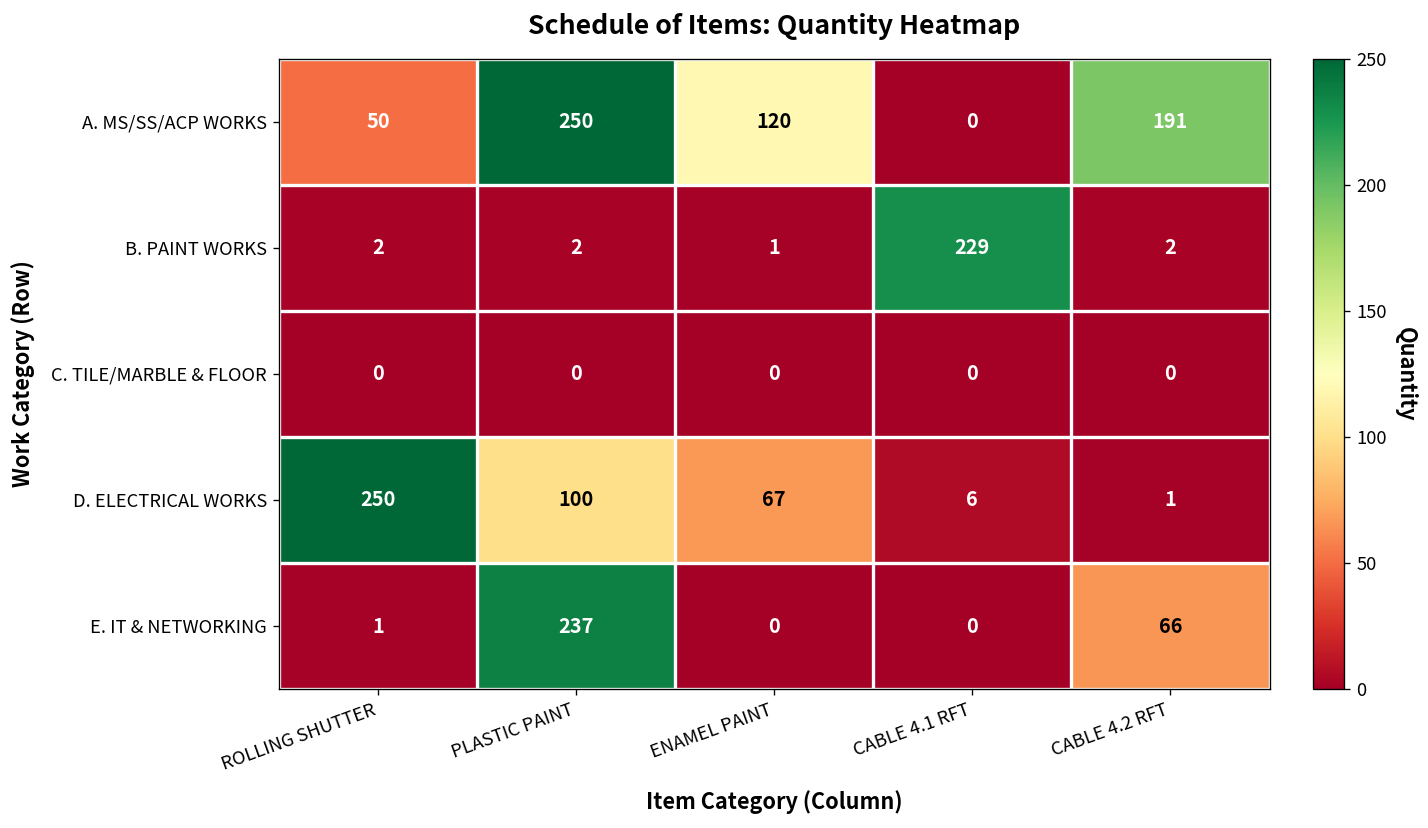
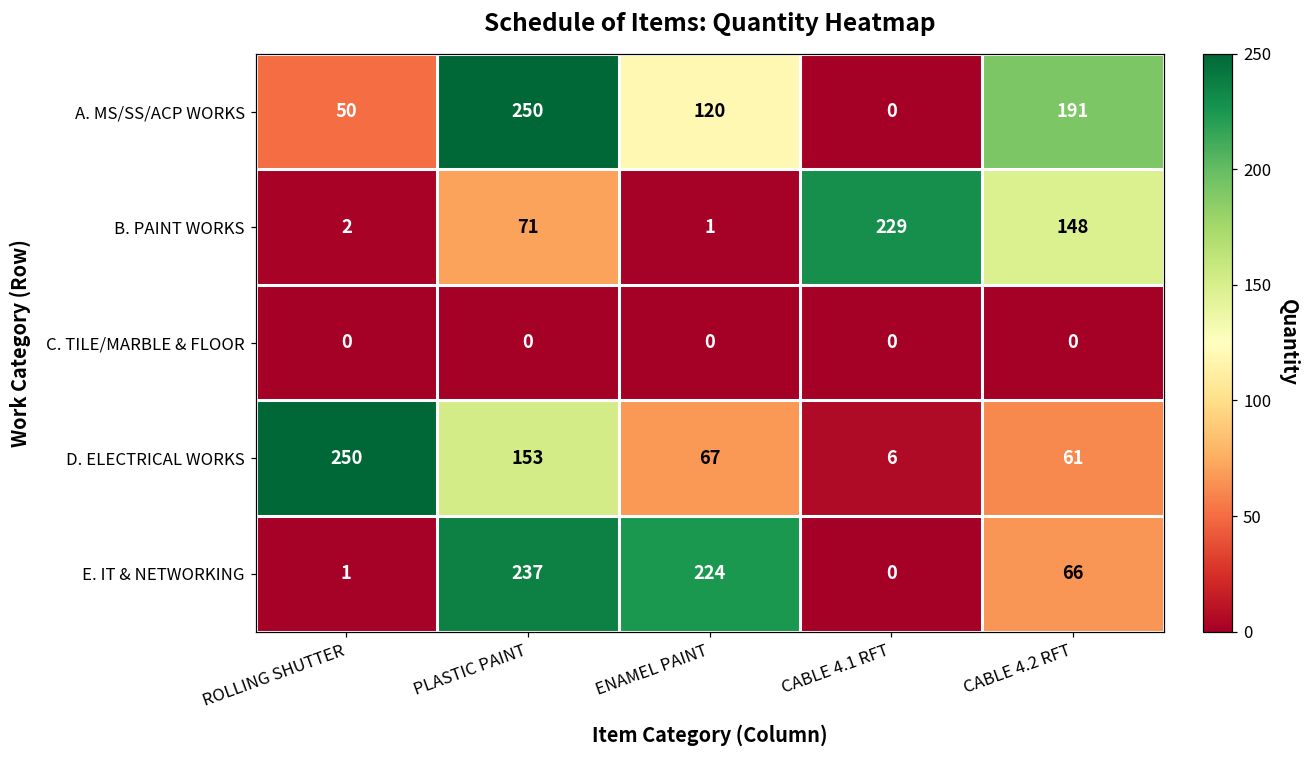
B. PAINT WORKS, PLASTIC PAINT: 2 -> 71
B. PAINT WORKS, CABLE 4.2 RFT: 2 -> 148
D. ELECTRICAL WORKS, PLASTIC PAINT: 100 -> 153
D. ELECTRICAL WORKS, CABLE 4.2 RFT: 1 -> 61
E. IT & NETWORKING, ENAMEL PAINT: 0 -> 224
